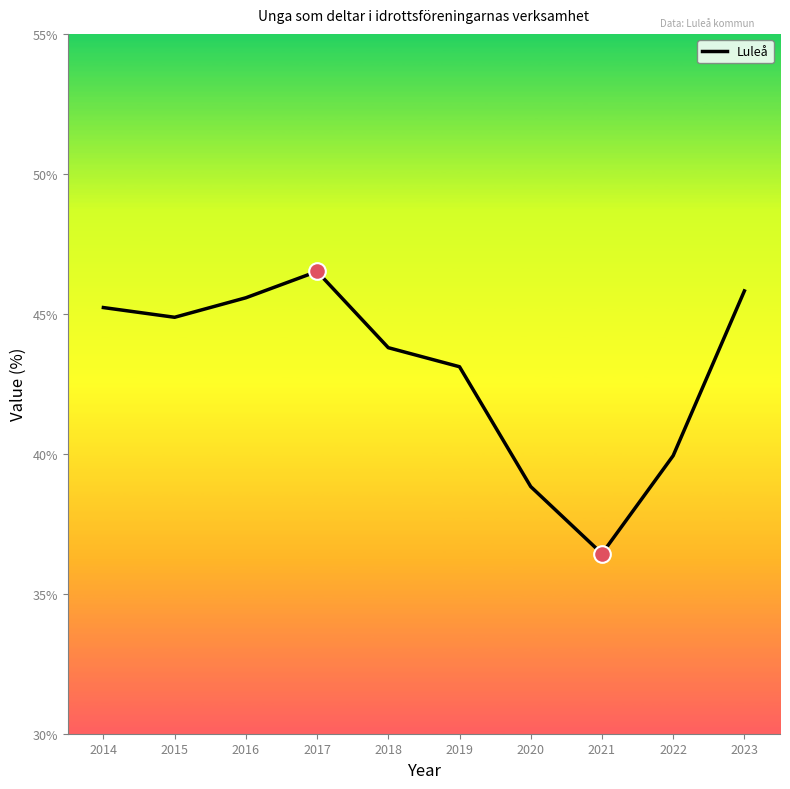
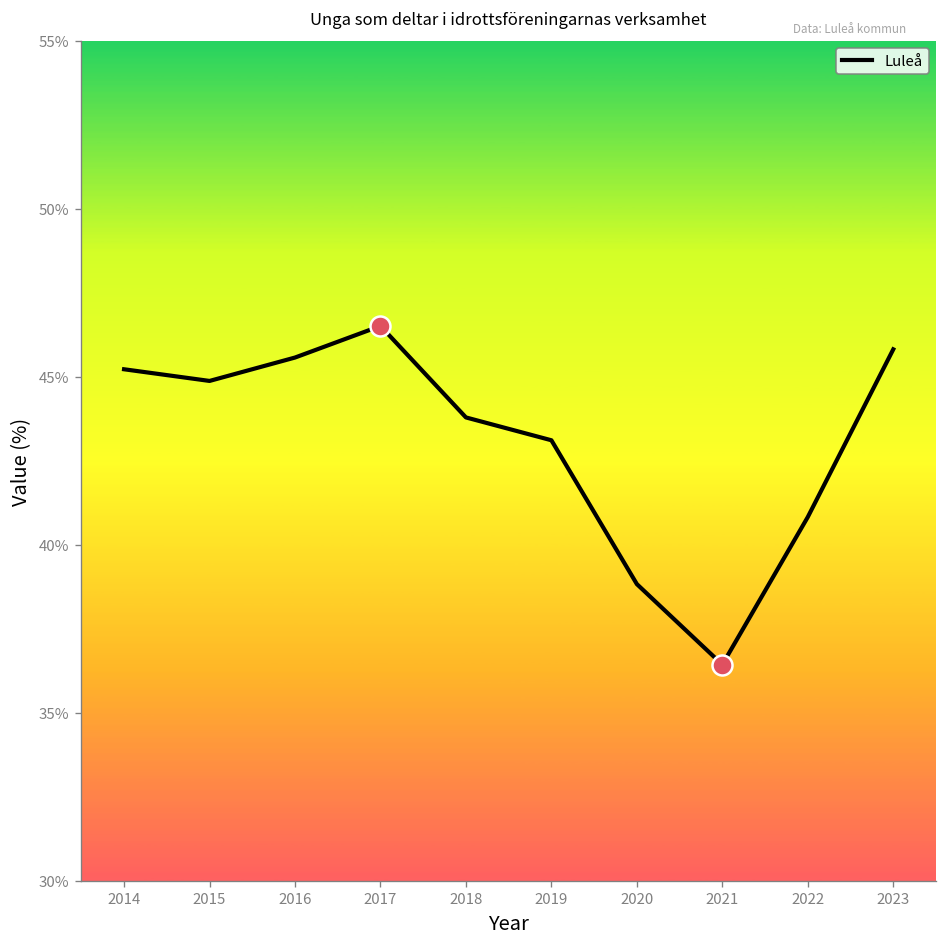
Luleå, 2022: 39.9% -> 40.8%
